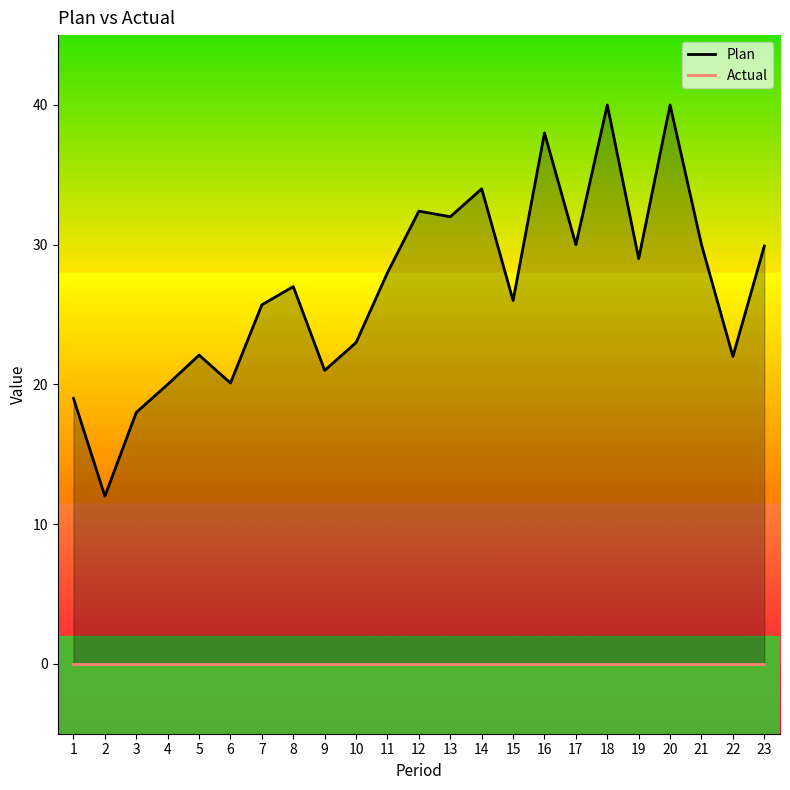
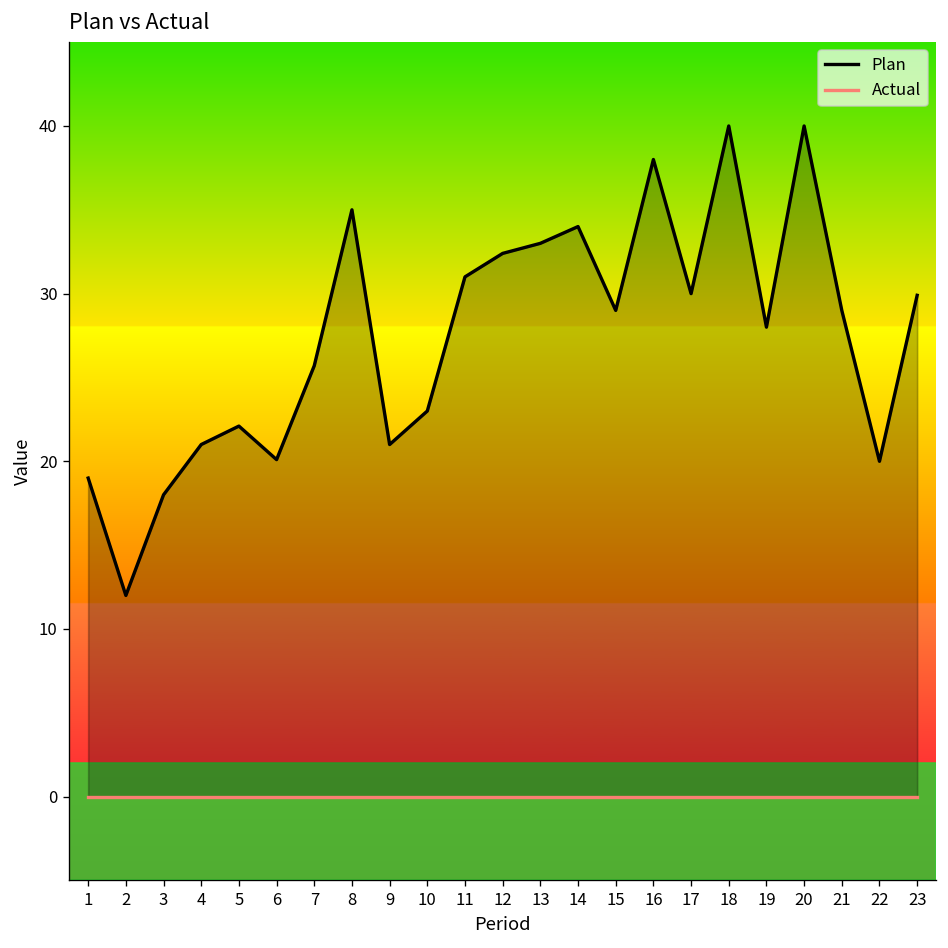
Plan, 4: 20 -> 21
Plan, 8: 27 -> 35
Plan, 11: 28 -> 31
Plan, 13: 32 -> 33
Plan, 15: 26 -> 29
Plan, 19: 29 -> 28
Plan, 21: 30 -> 29
Plan, 22: 22 -> 20
